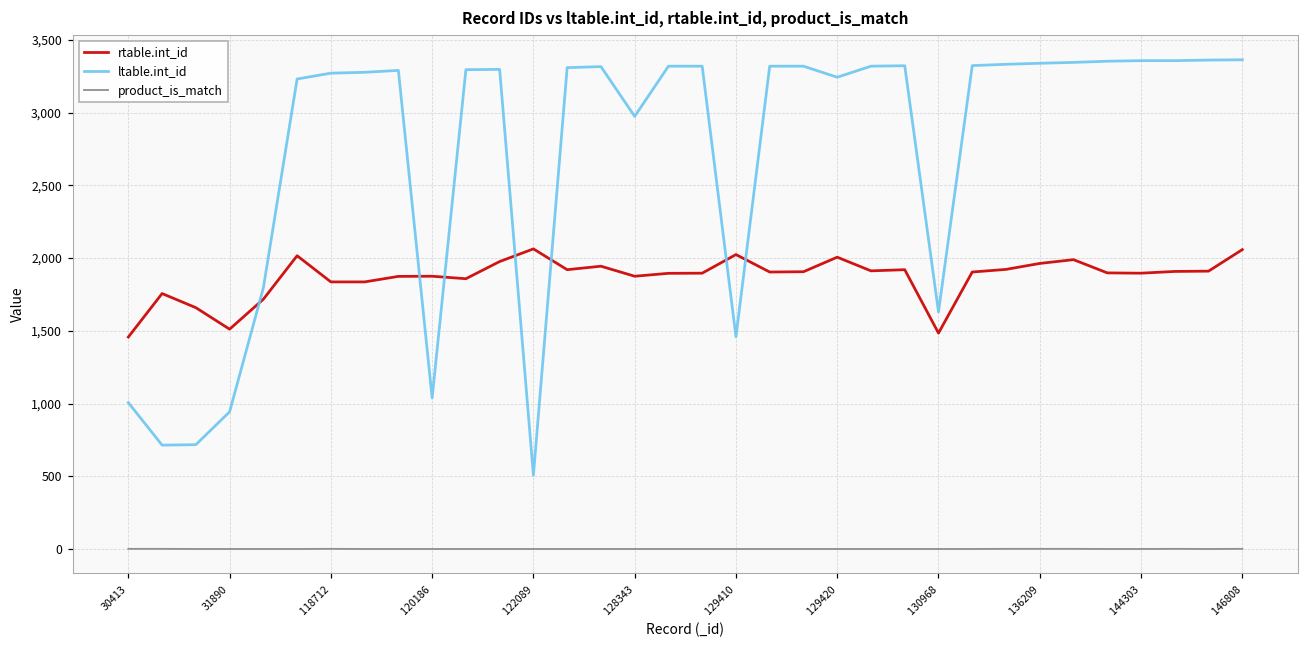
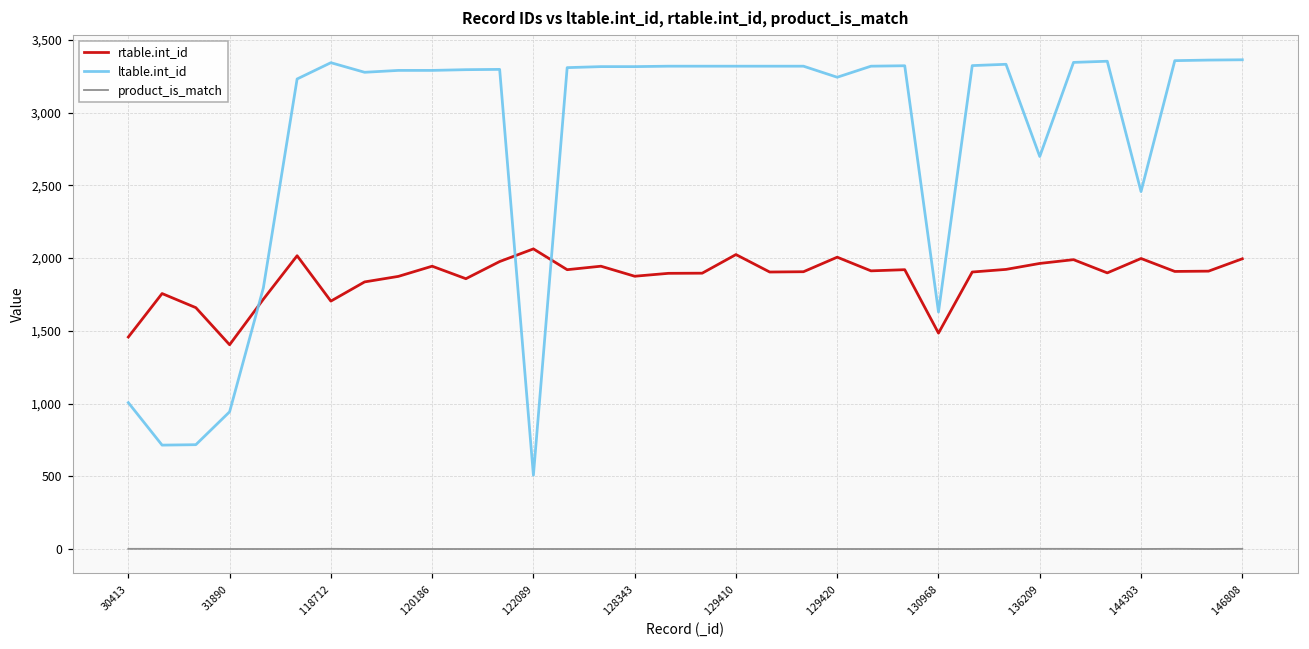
rtable.int_id, 31890: 1,510 -> 1,400
rtable.int_id, 118712: 1,840 -> 1,700
ltable.int_id, 118712: 3,270 -> 3,340
rtable.int_id, 120186: 1,880 -> 1,940
ltable.int_id, 120186: 1,040 -> 3,290
ltable.int_id, 128343: 2,970 -> 3,320
ltable.int_id, 129410: 1,460 -> 3,320
ltable.int_id, 136209: 3,340 -> 2,700
rtable.int_id, 144303: 1,900 -> 2,000
ltable.int_id, 144303: 3,360 -> 2,460
rtable.int_id, 146808: 2,060 -> 2,000
